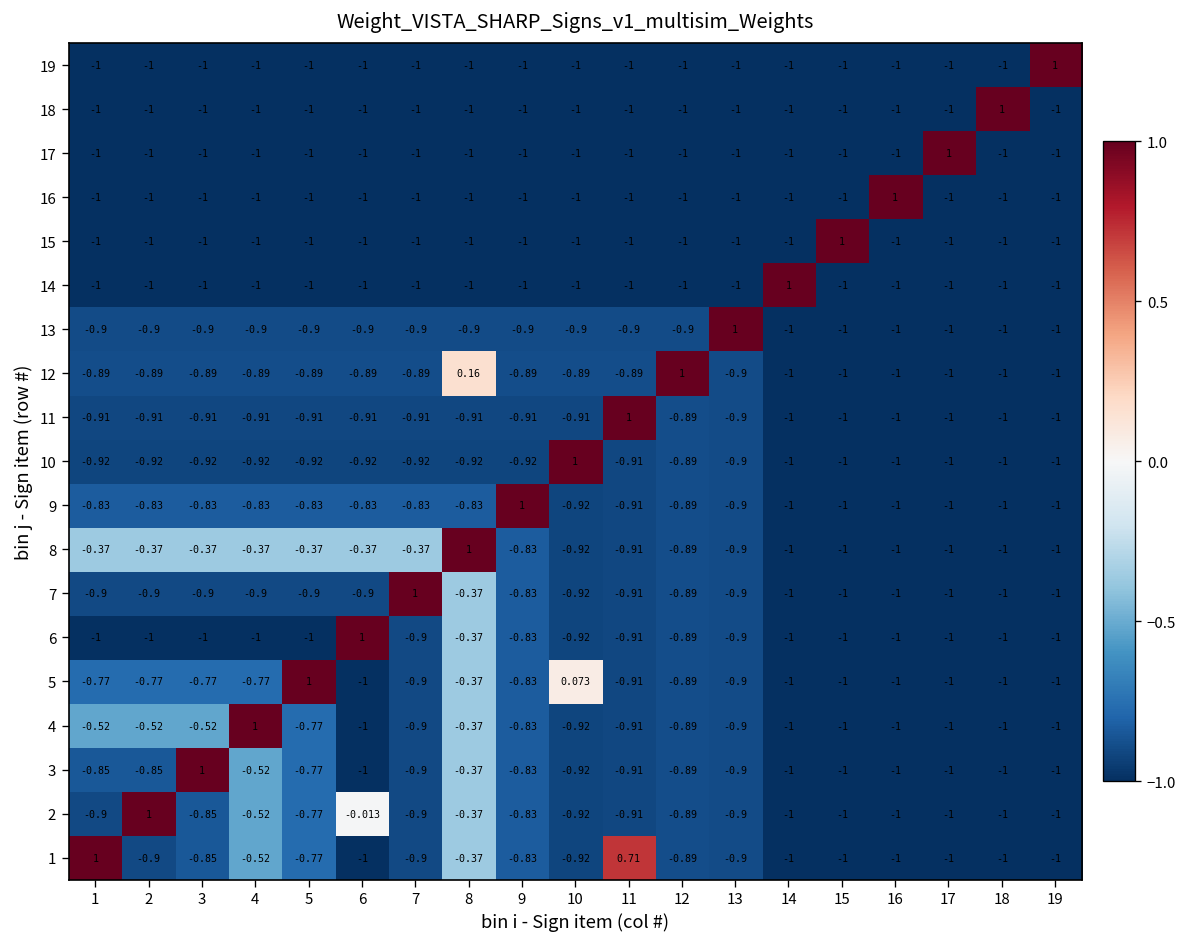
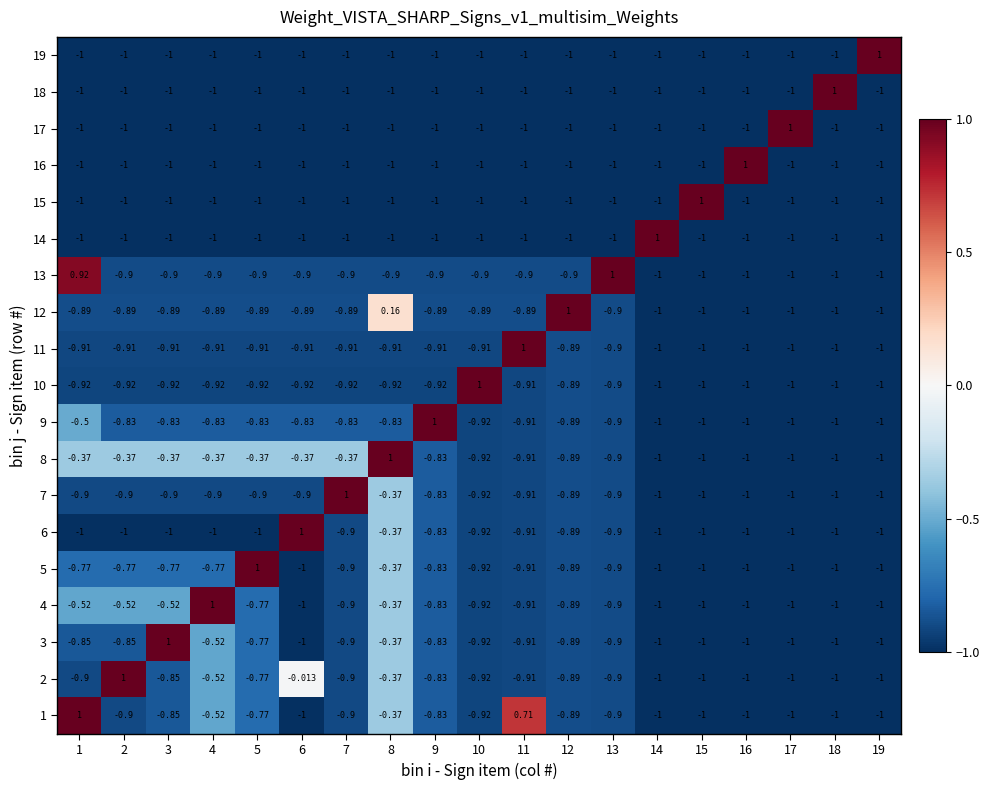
13, 1: -0.9 -> 0.92
9, 1: -0.83 -> -0.5
5, 10: 0.073 -> -0.92
